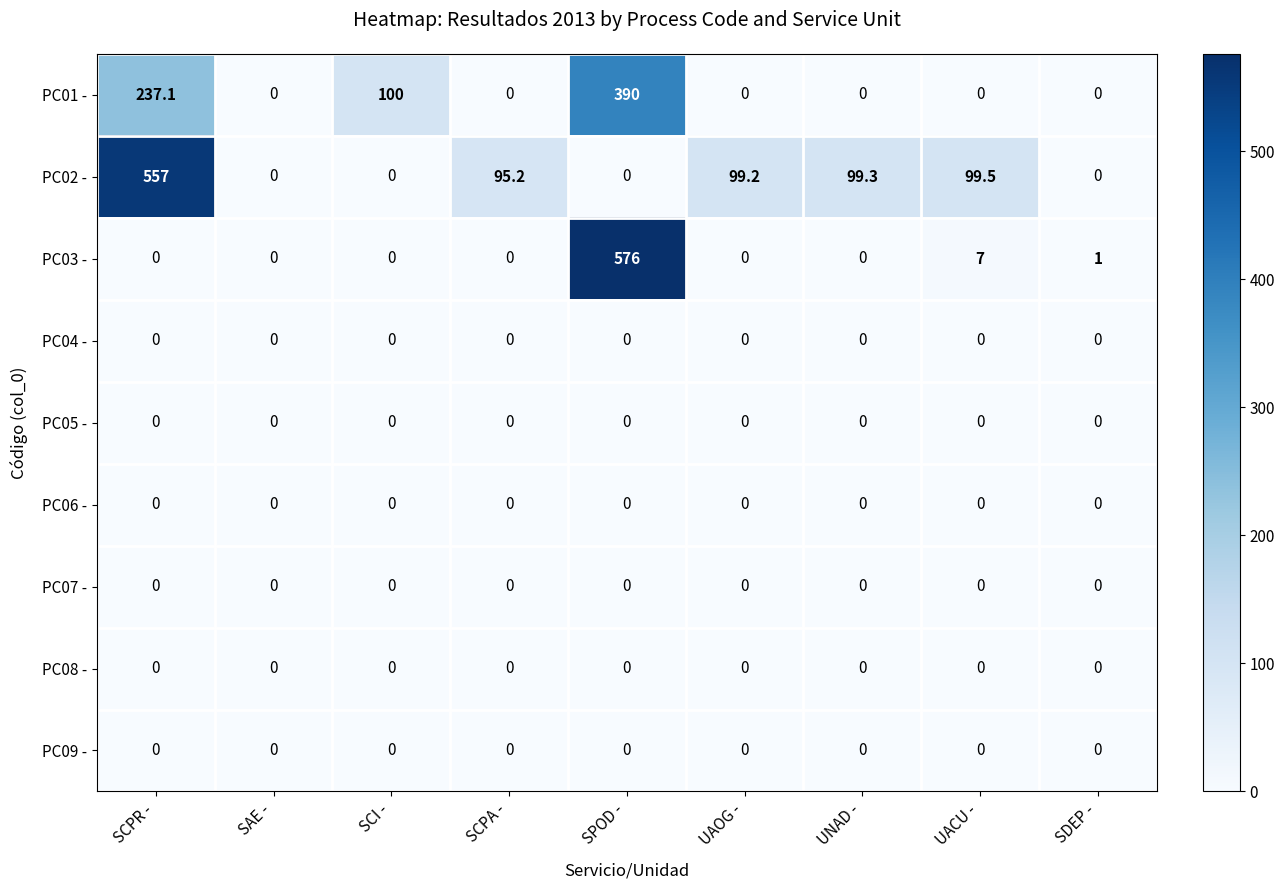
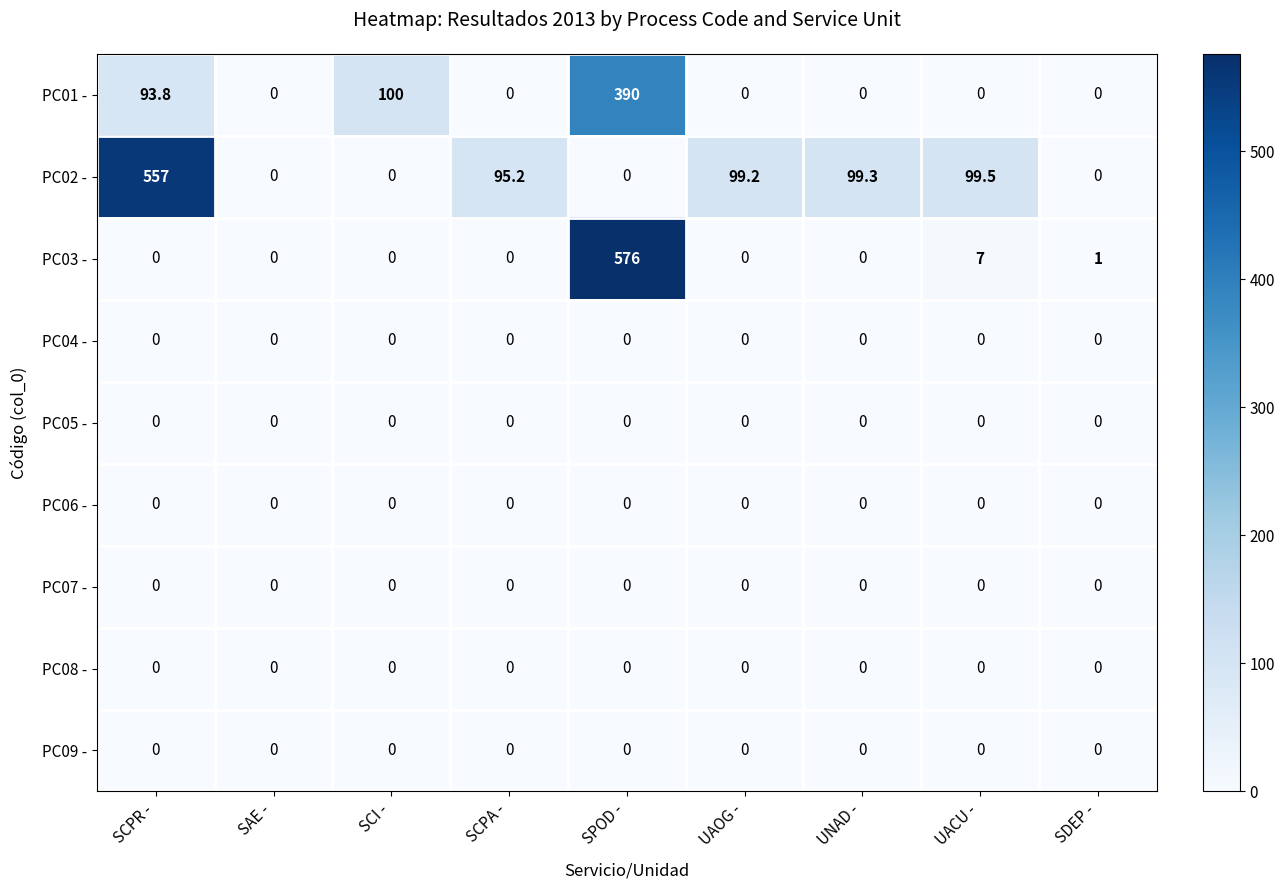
PC01 -, SCPR -: 237.1 -> 93.8
